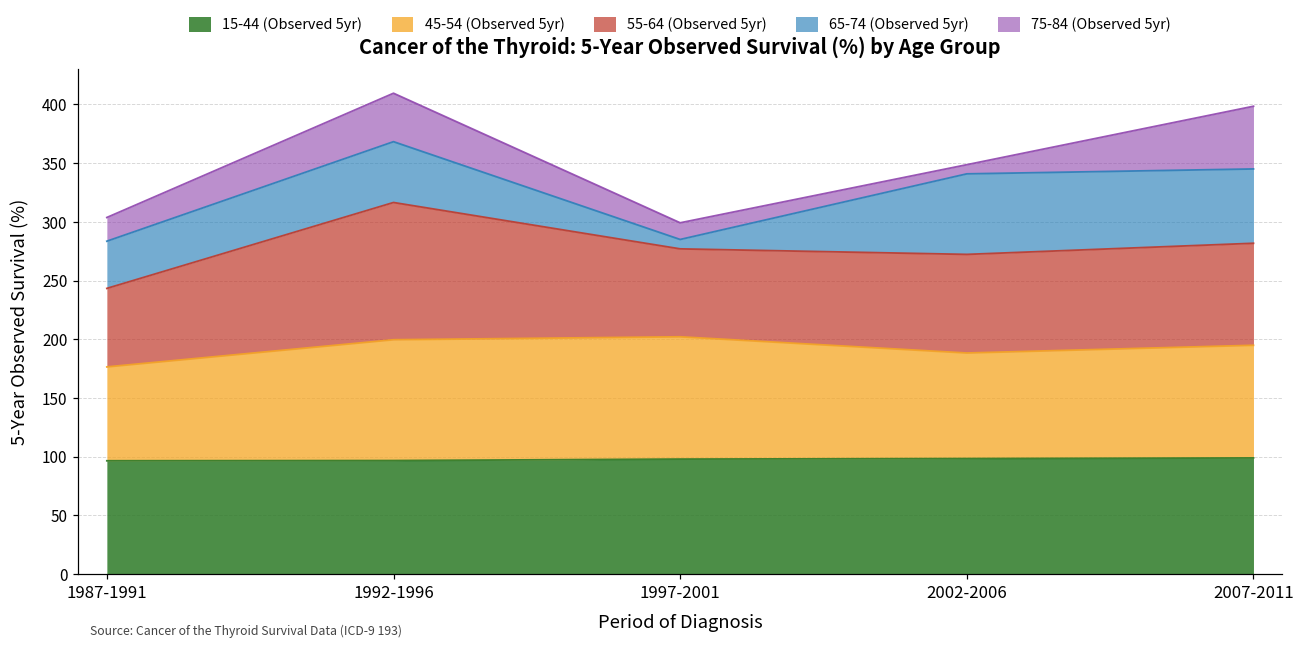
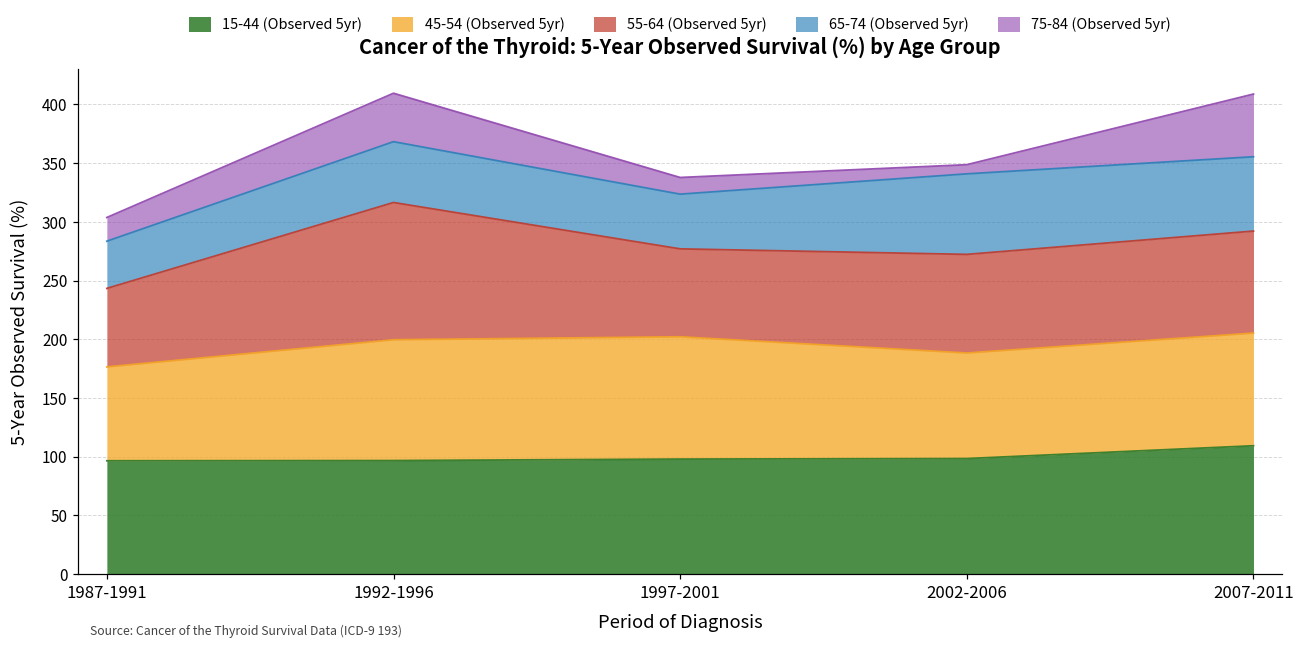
65-74 (Observed 5yr), 1997-2001: 8 -> 47
15-44 (Observed 5yr), 2007-2011: 99 -> 109
